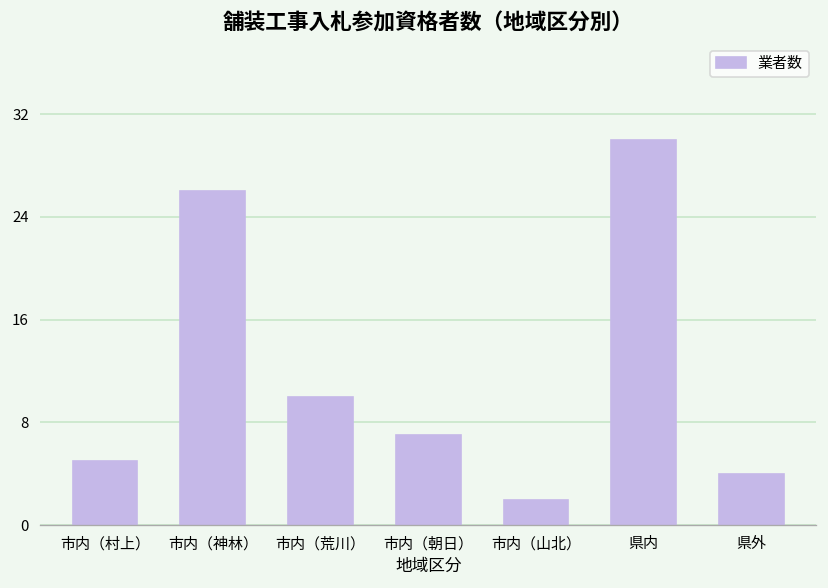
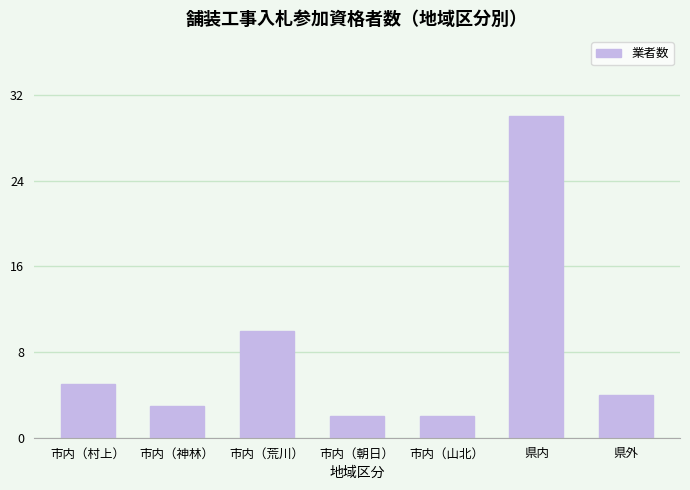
市内（神林）: 26 -> 3
市内（朝日）: 7 -> 2
